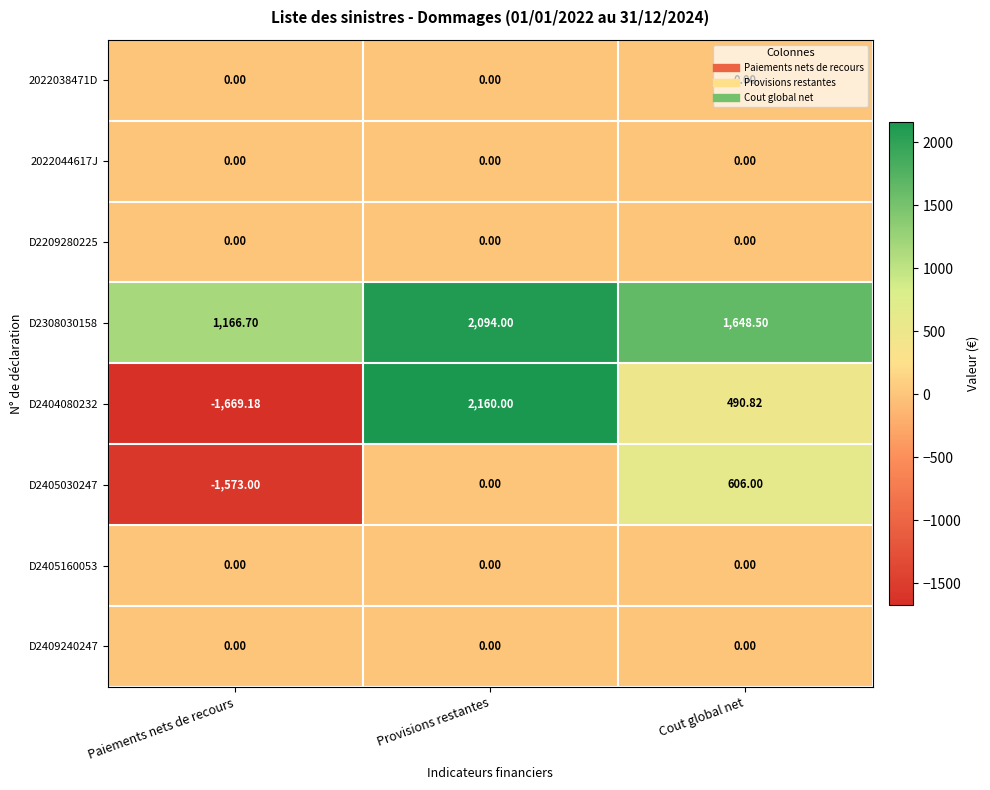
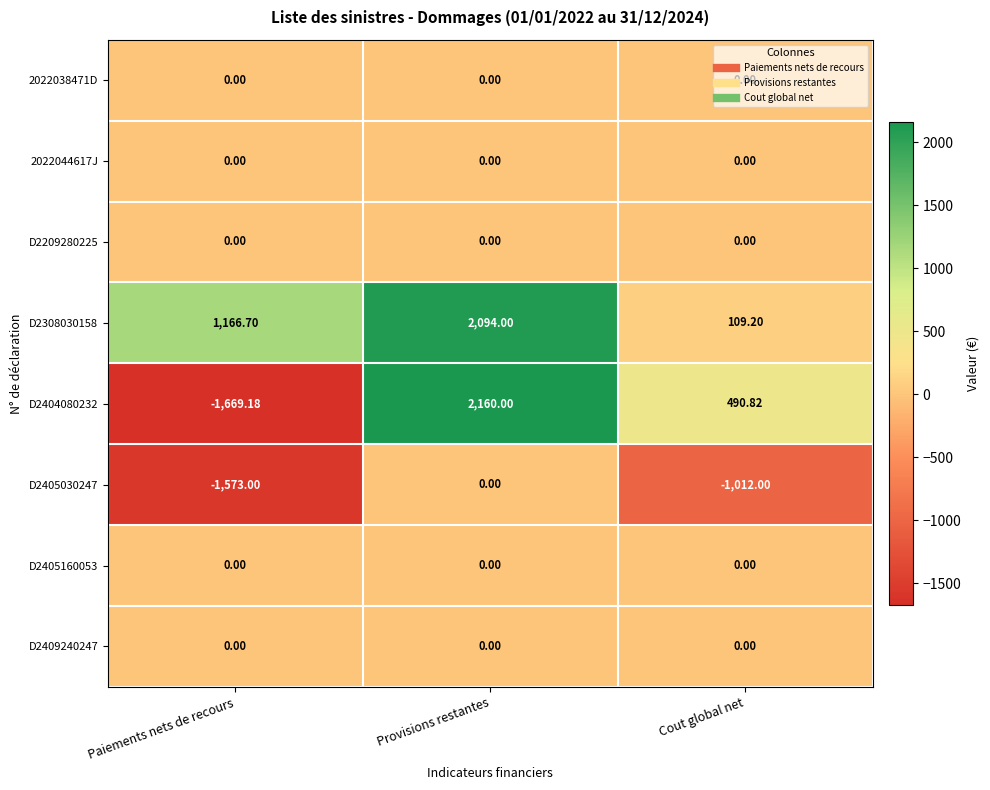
D2308030158, Cout global net: 1,648.50 -> 109.20
D2405030247, Cout global net: 606.00 -> -1,012.00
